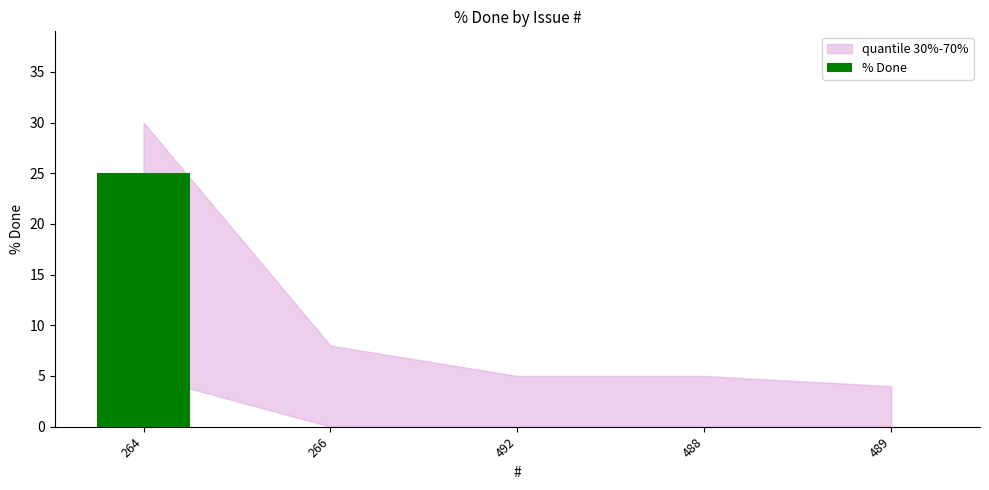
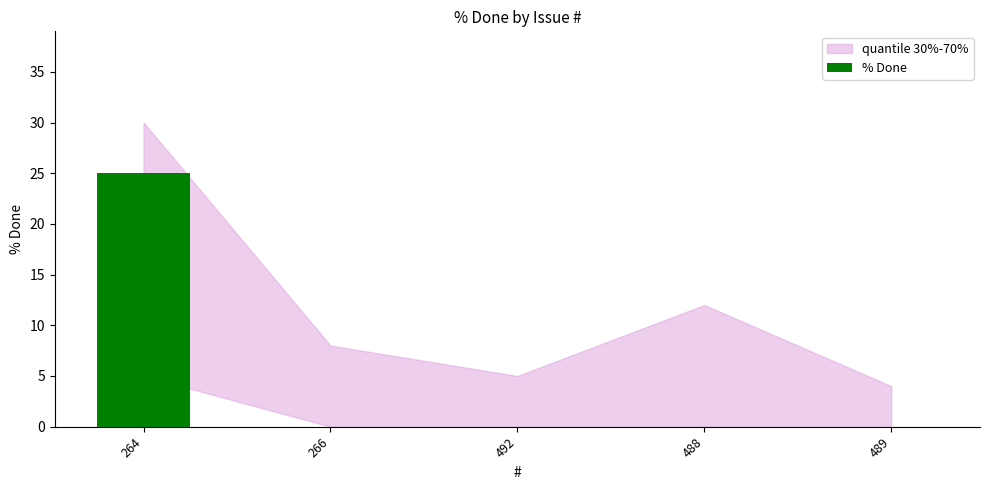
quantile 30%-70%, 488: 5 -> 12
